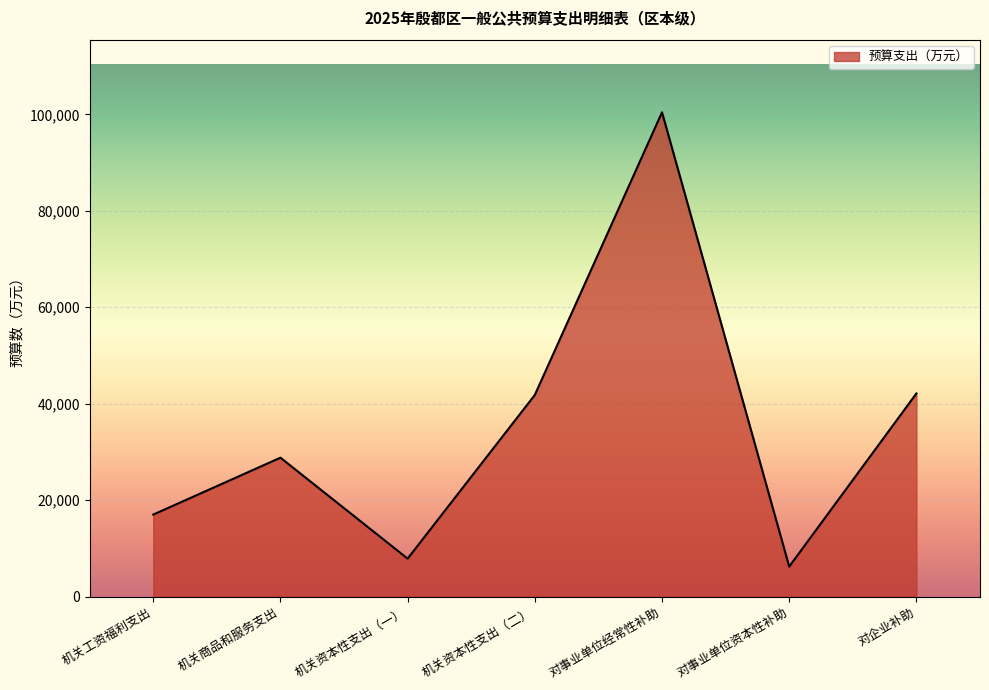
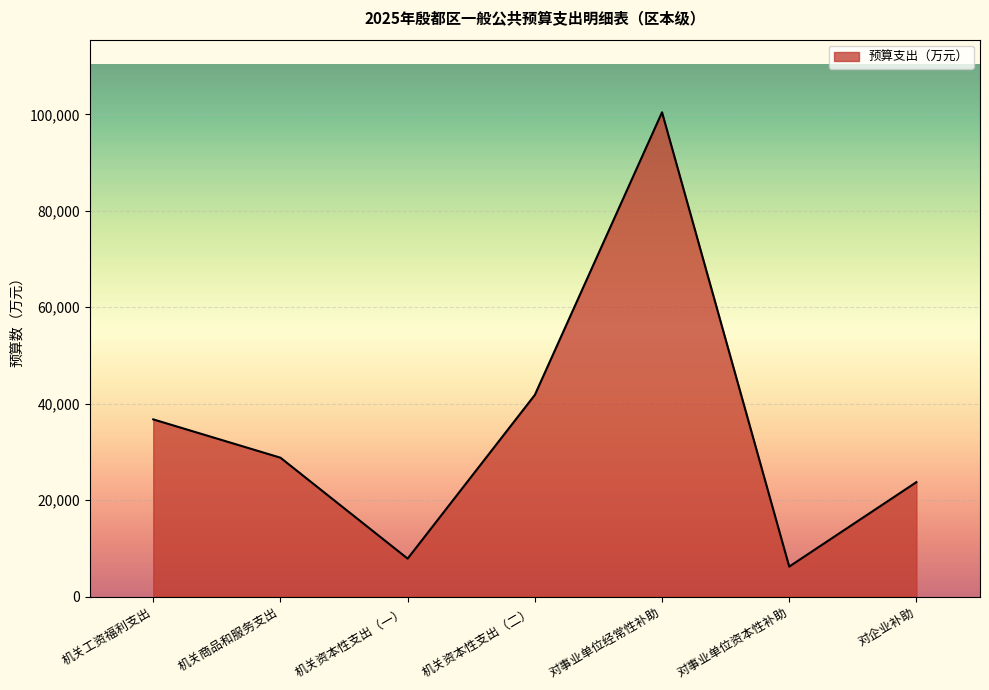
机关工资福利支出: 17,000 -> 37,000
对企业补助: 42,000 -> 24,000
